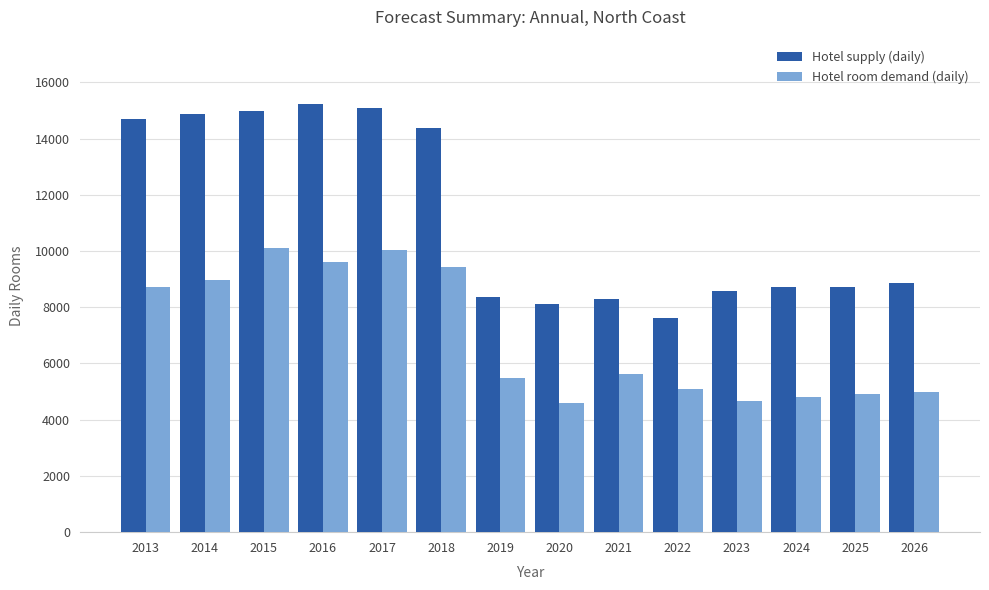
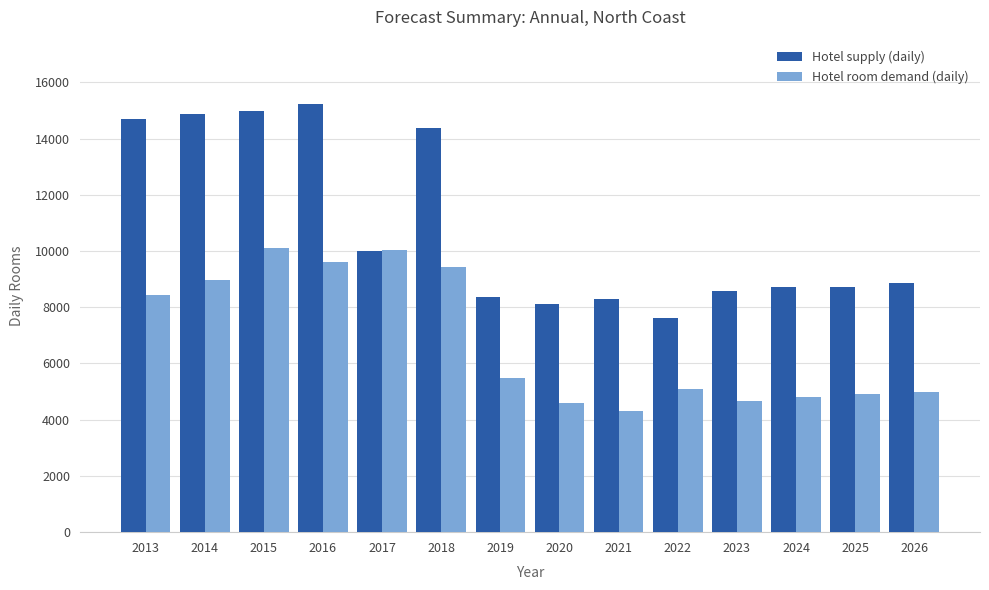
Hotel room demand (daily), 2013: 8700 -> 8400
Hotel supply (daily), 2017: 15100 -> 10000
Hotel room demand (daily), 2021: 5600 -> 4300
